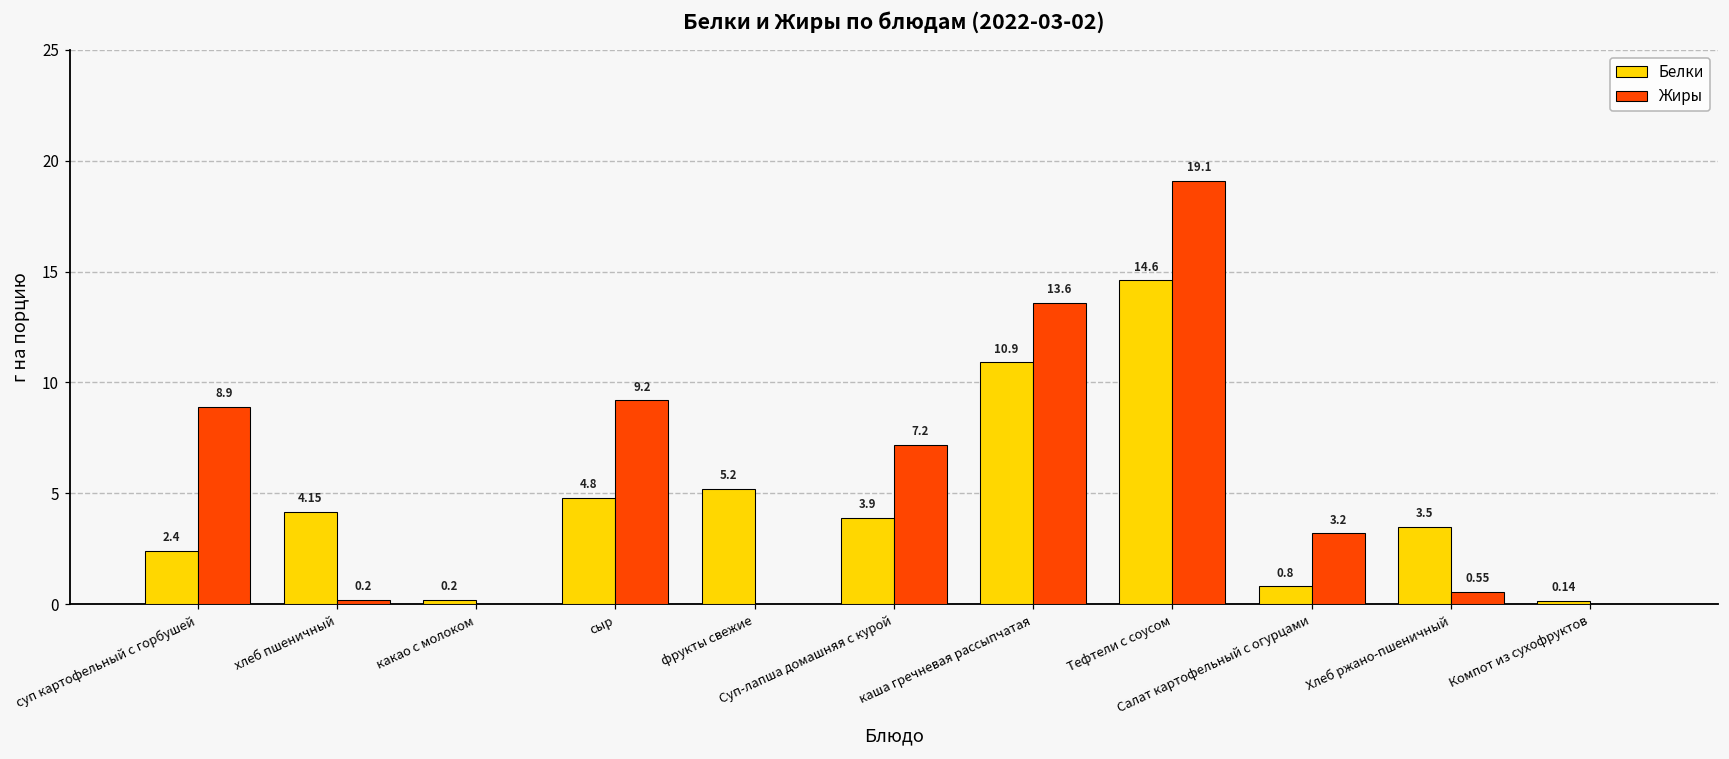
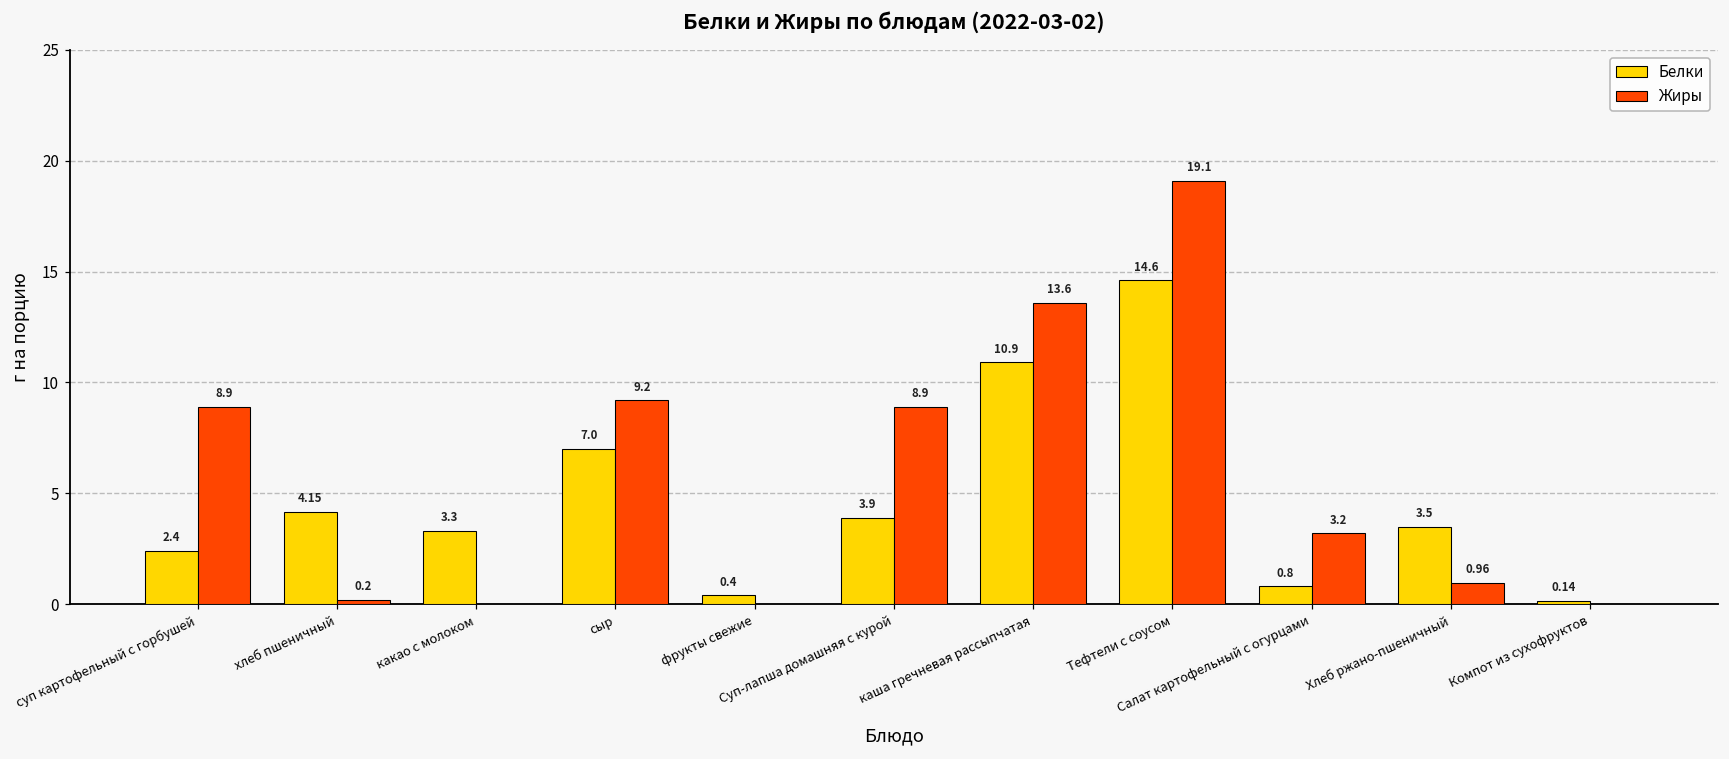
Белки, какао с молоком: 0.2 -> 3.3
Белки, сыр: 4.8 -> 7.0
Белки, фрукты свежие: 5.2 -> 0.4
Жиры, Суп-лапша домашняя с курой: 7.2 -> 8.9
Жиры, Хлеб ржано-пшеничный: 0.55 -> 0.96
